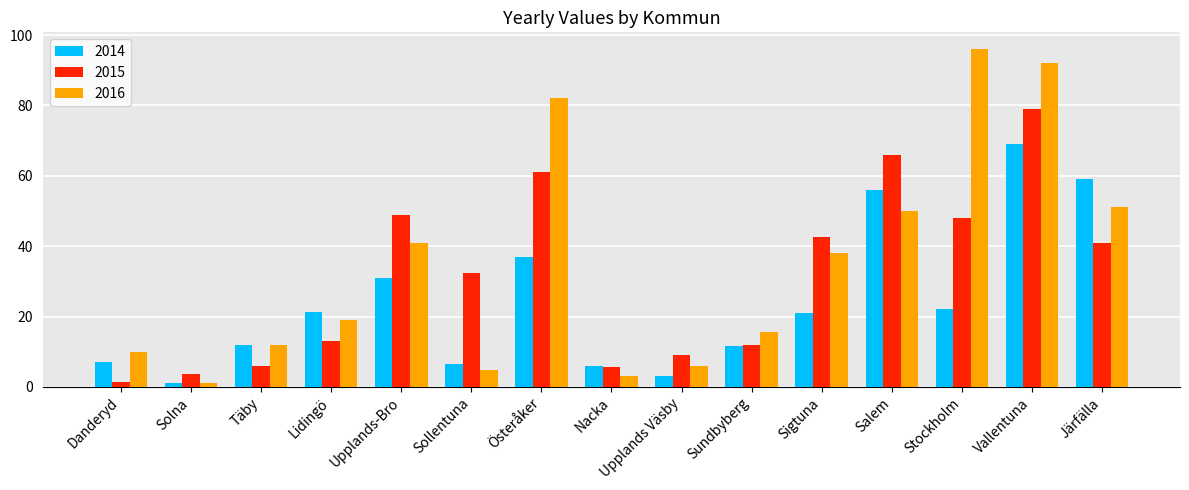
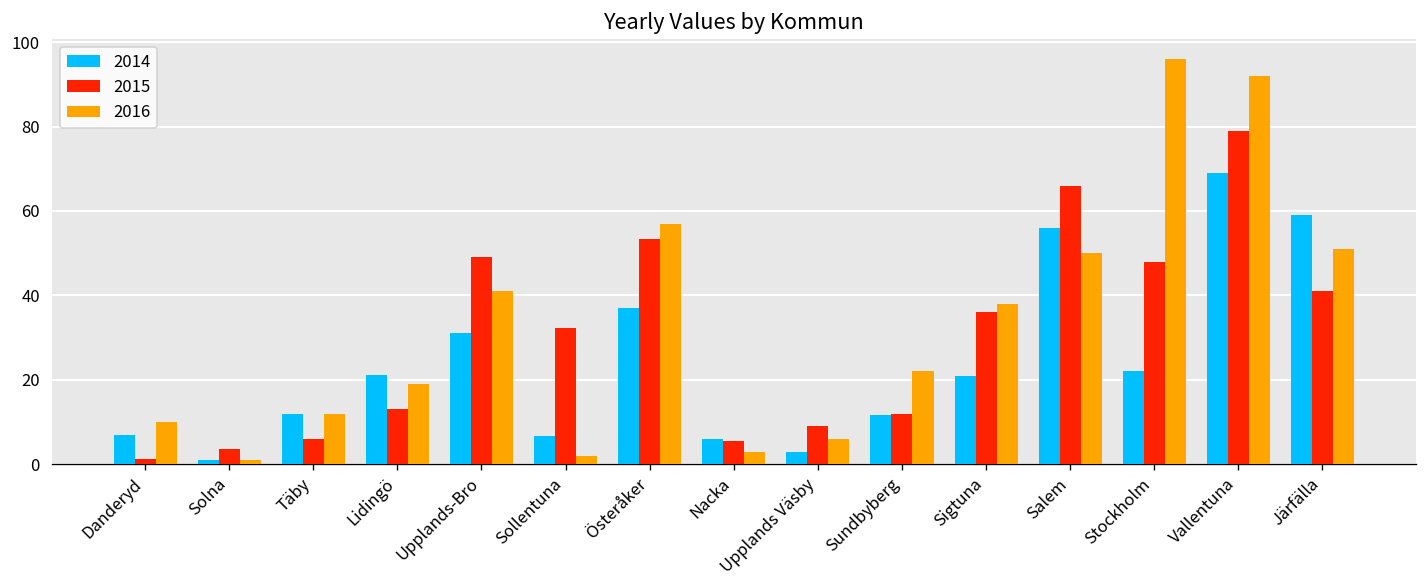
2016, Sollentuna: 5 -> 2
2015, Österåker: 61 -> 53
2016, Österåker: 82 -> 57
2016, Sundbyberg: 16 -> 22
2015, Sigtuna: 43 -> 36
